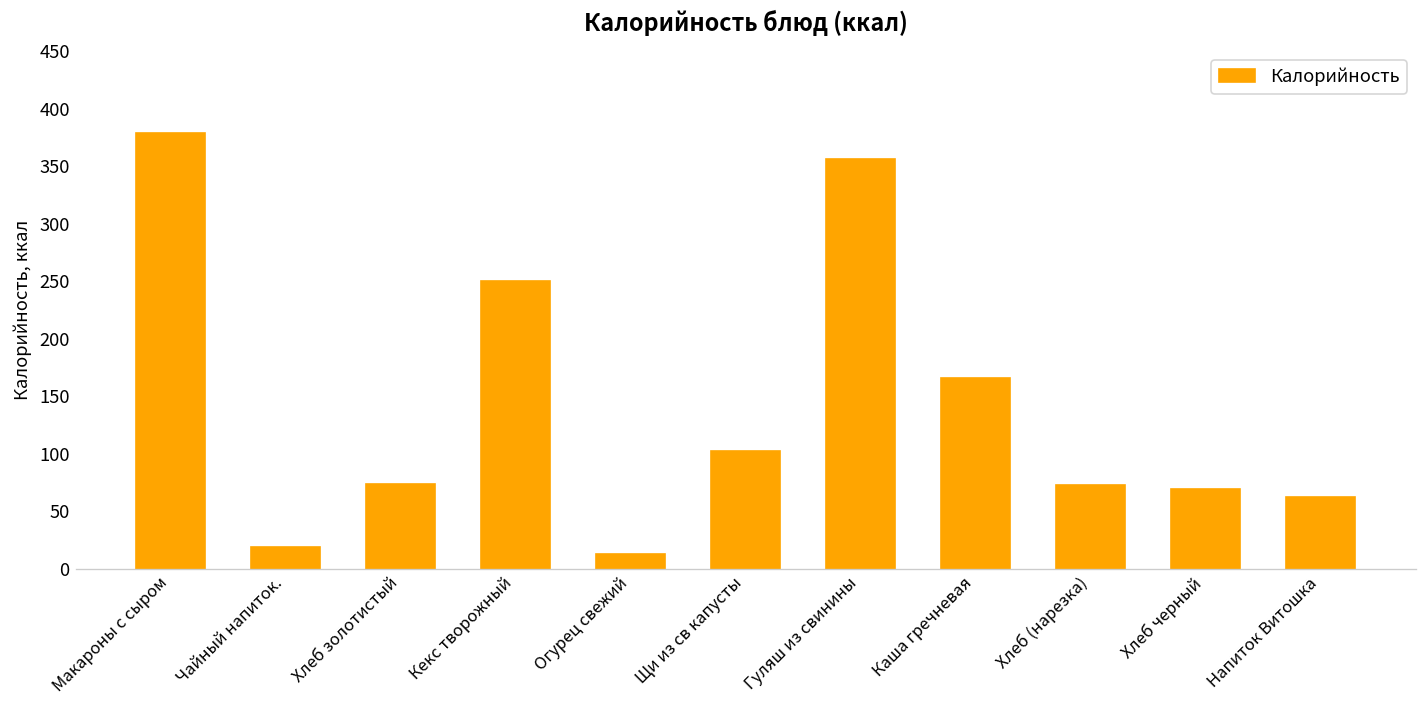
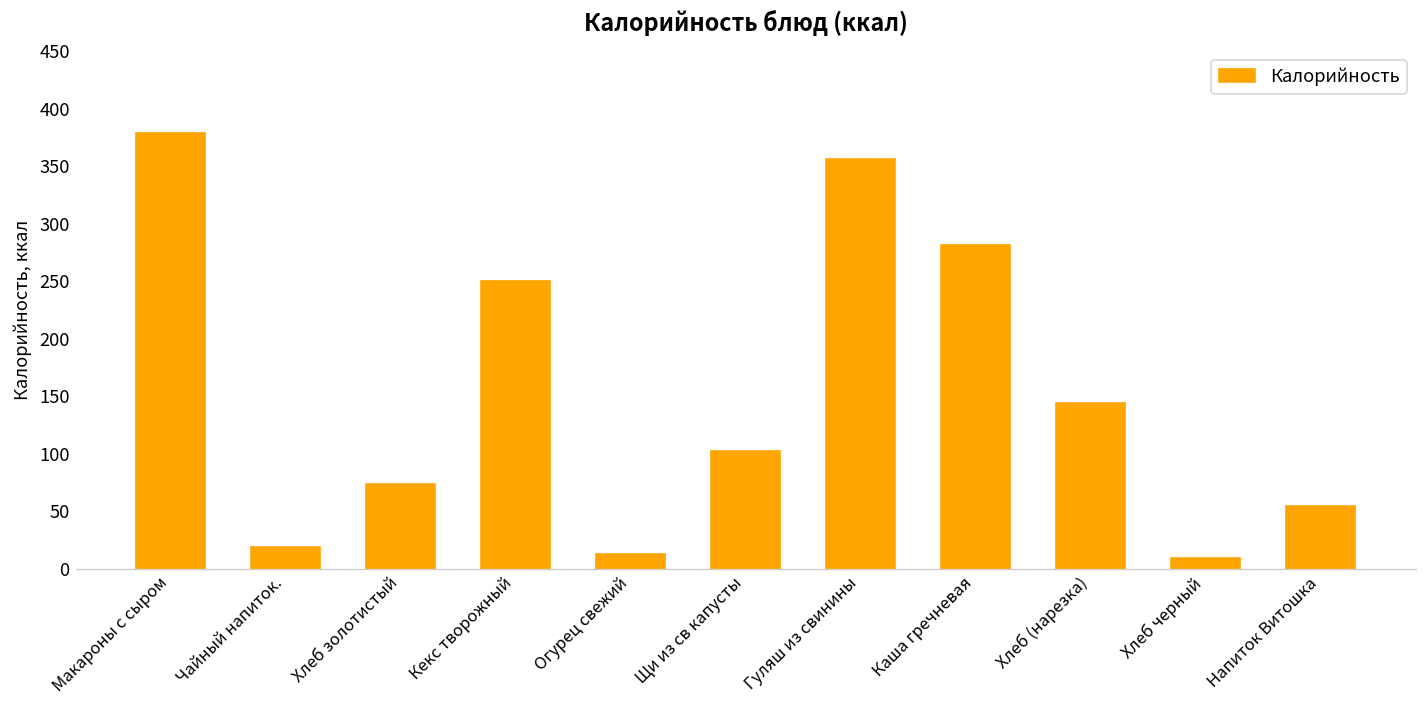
Каша гречневая: 170 -> 280
Хлеб (нарезка): 70 -> 140
Хлеб черный: 70 -> 10
Напиток Витошка: 60 -> 50
